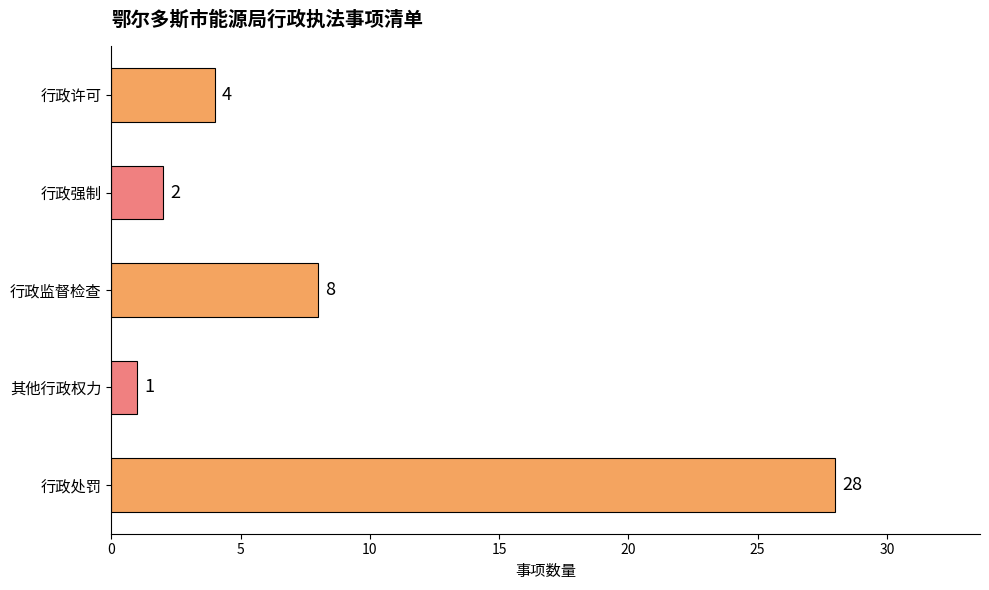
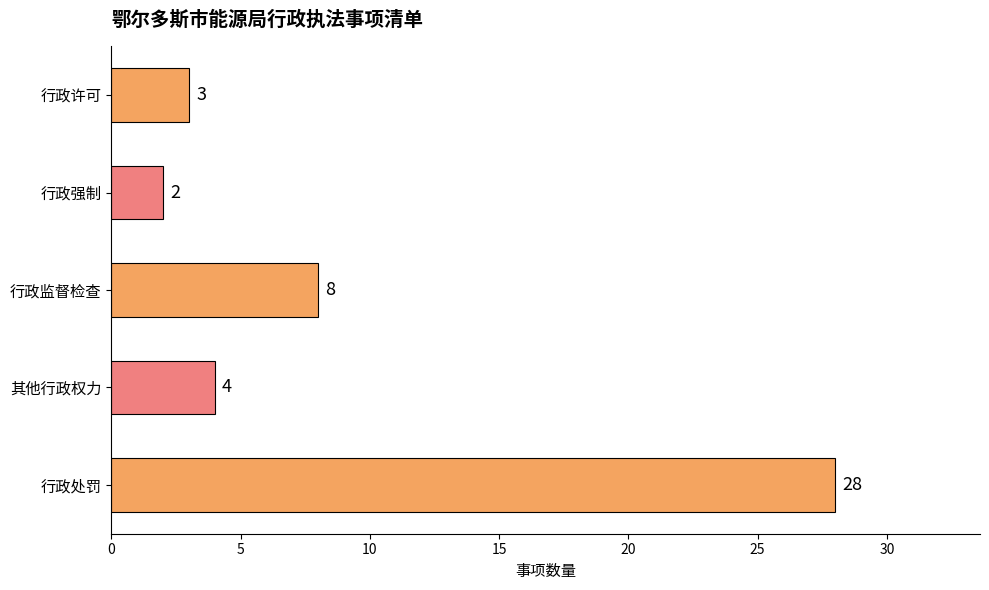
行政许可: 4 -> 3
其他行政权力: 1 -> 4
